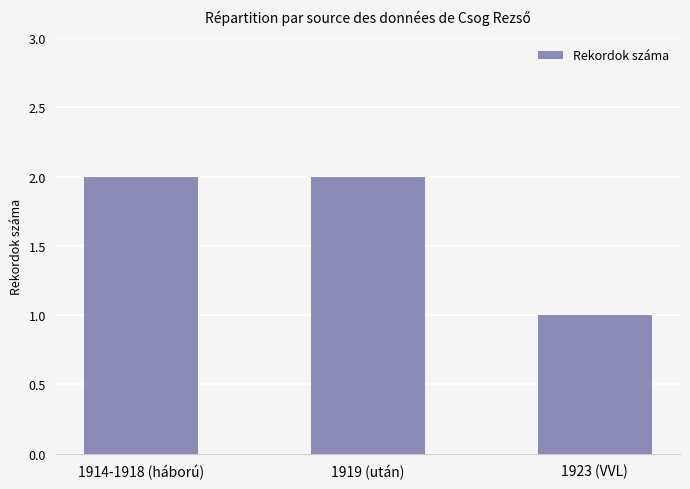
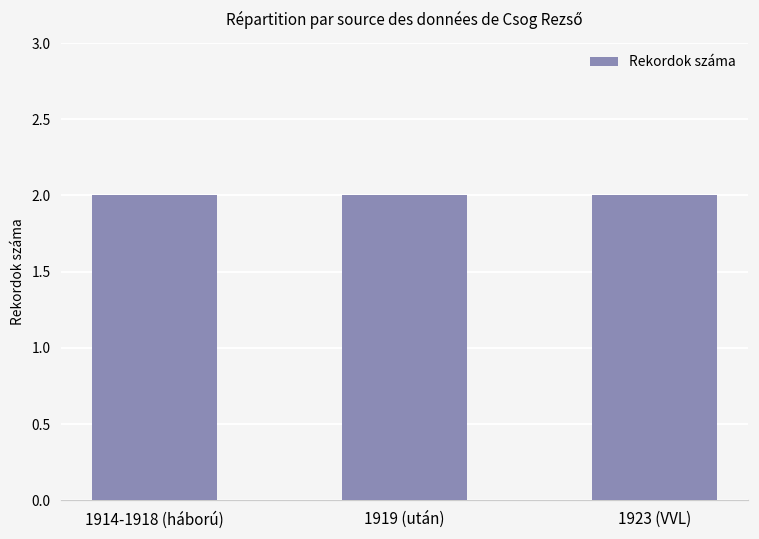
1923 (VVL): 1 -> 2
